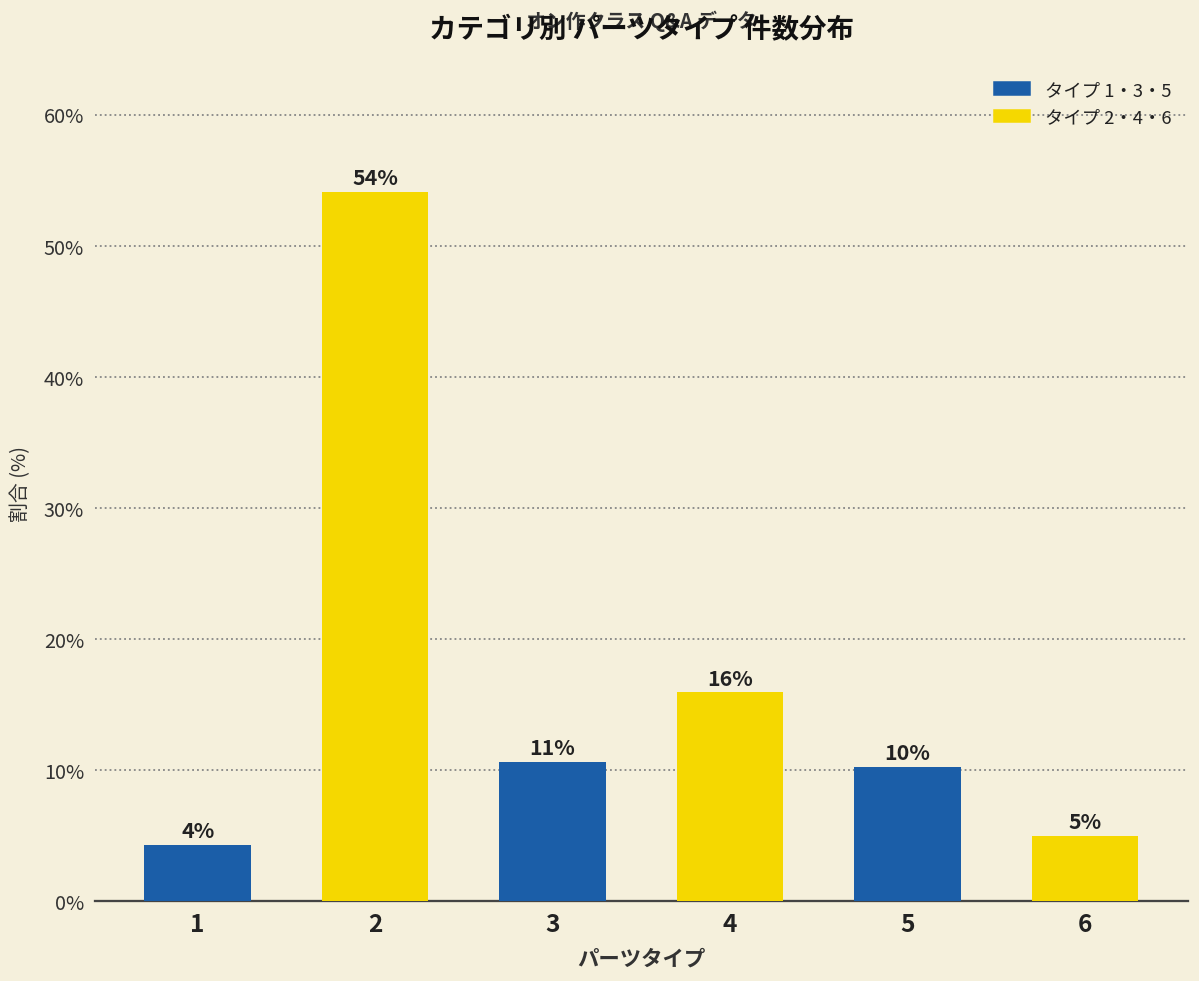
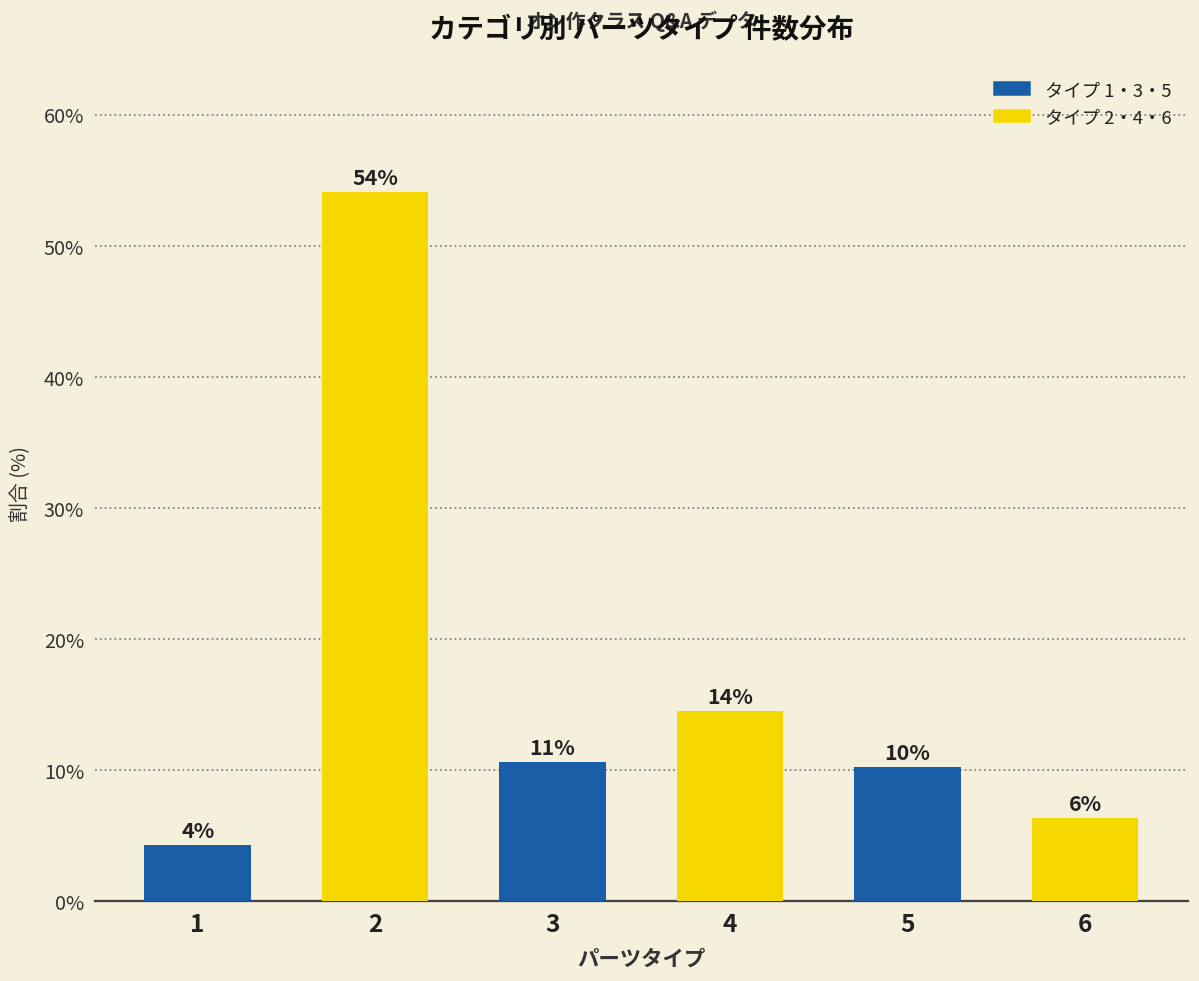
4: 16% -> 14%
6: 5% -> 6%
